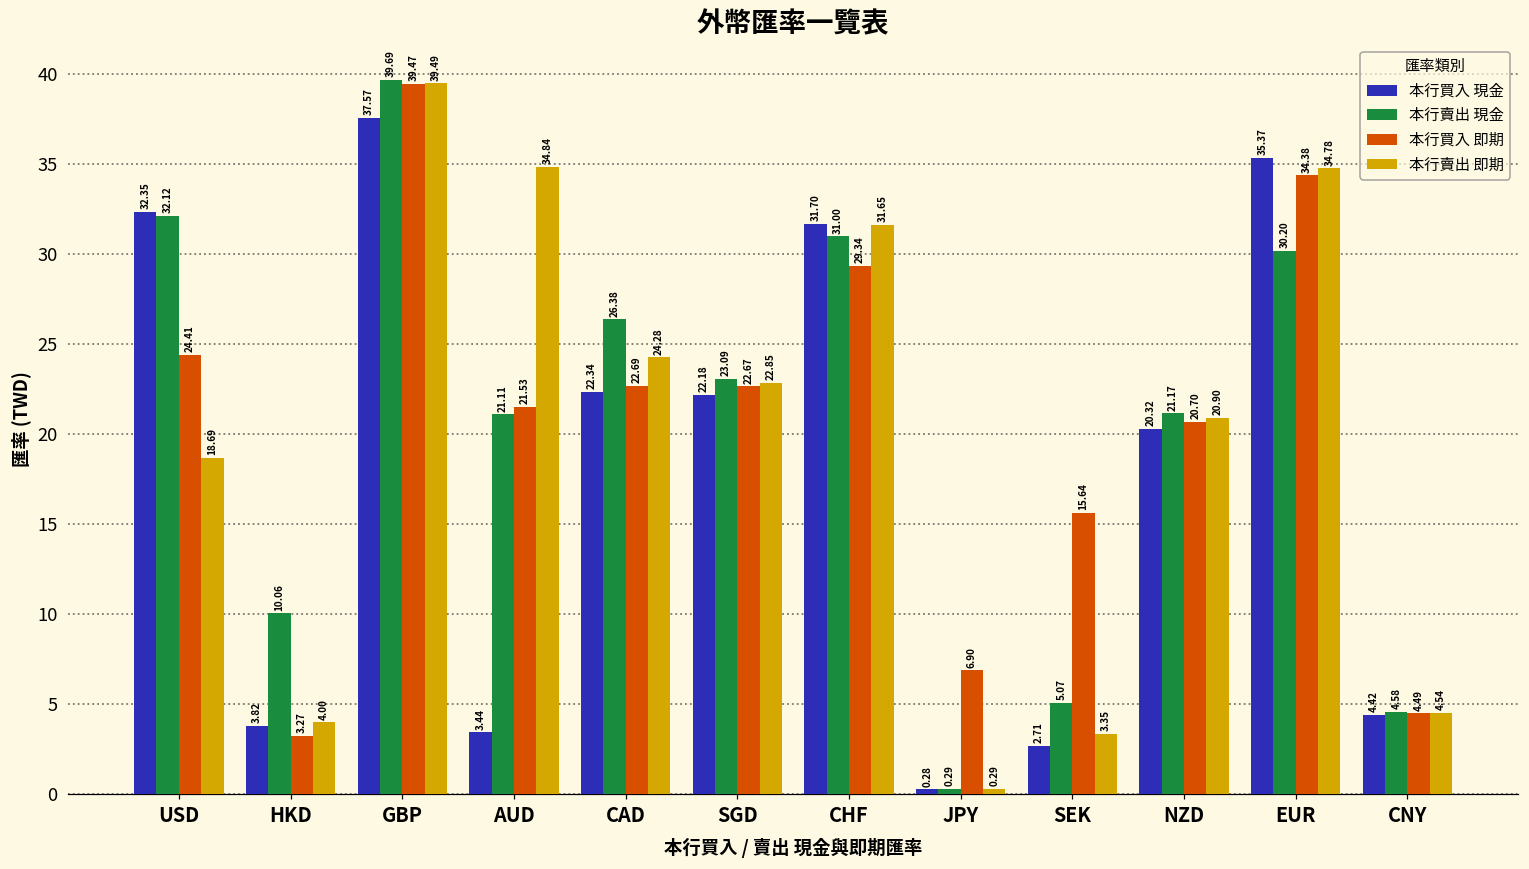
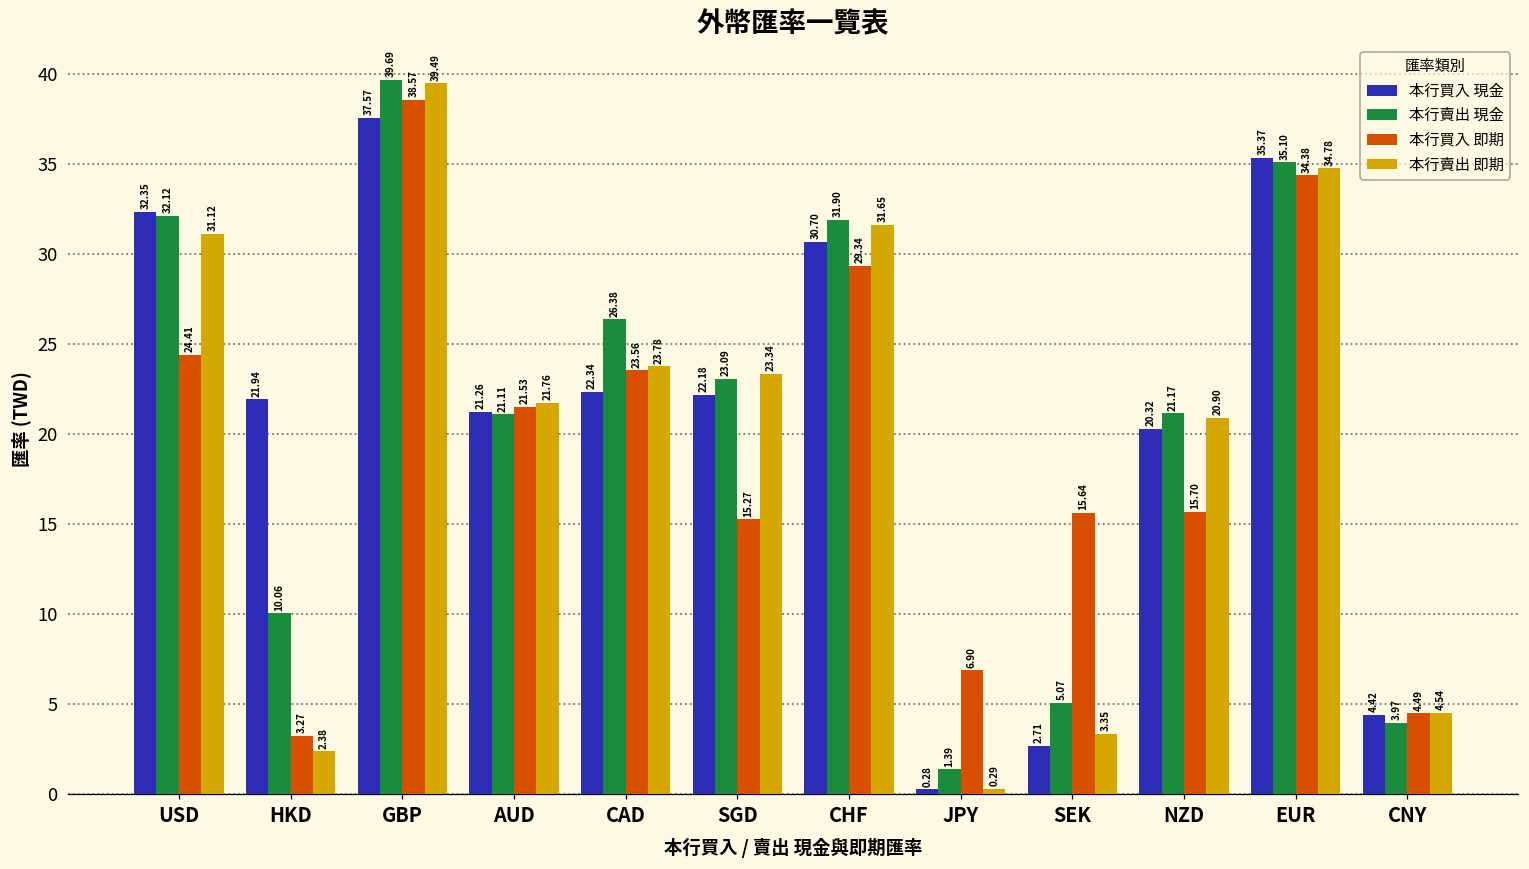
本行賣出 即期, USD: 18.69 -> 31.12
本行買入 現金, HKD: 3.82 -> 21.94
本行賣出 即期, HKD: 4.00 -> 2.38
本行買入 即期, GBP: 39.47 -> 38.57
本行買入 現金, AUD: 3.44 -> 21.26
本行賣出 即期, AUD: 34.84 -> 21.76
本行買入 即期, CAD: 22.69 -> 23.56
本行賣出 即期, CAD: 24.28 -> 23.78
本行買入 即期, SGD: 22.67 -> 15.27
本行賣出 即期, SGD: 22.85 -> 23.34
本行買入 現金, CHF: 31.70 -> 30.70
本行賣出 現金, CHF: 31.00 -> 31.90
本行賣出 現金, JPY: 0.29 -> 1.39
本行買入 即期, NZD: 20.70 -> 15.70
本行賣出 現金, EUR: 30.20 -> 35.10
本行賣出 現金, CNY: 4.58 -> 3.97
